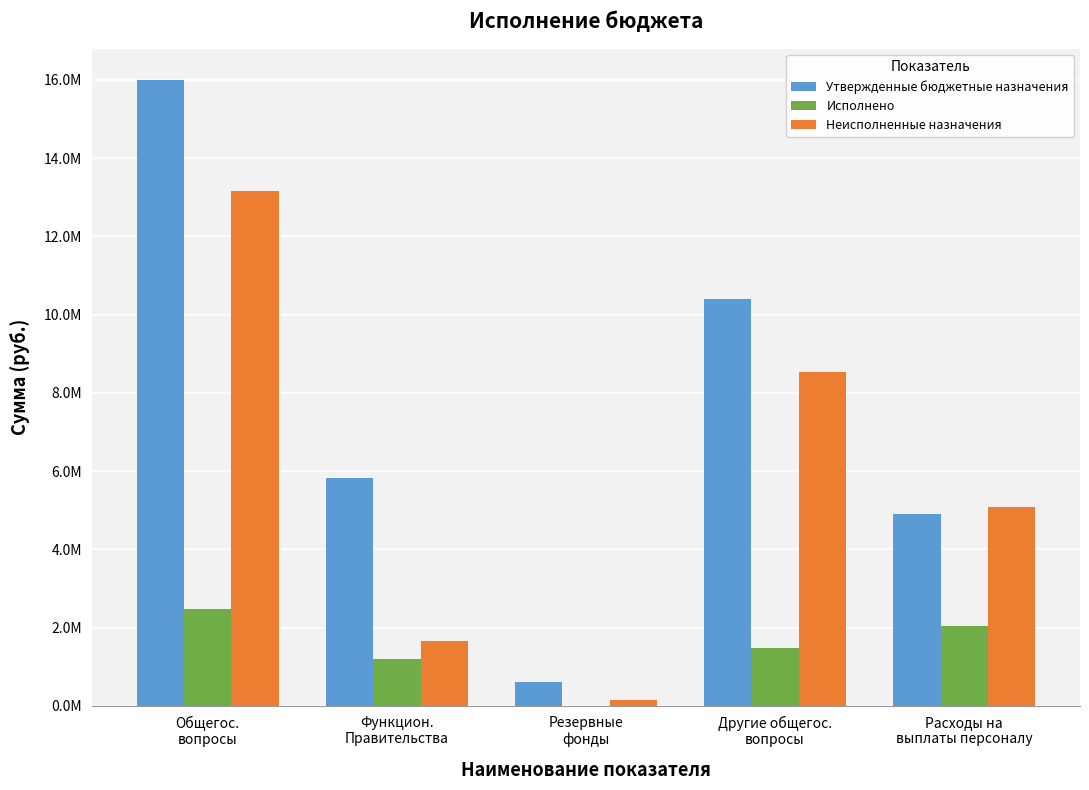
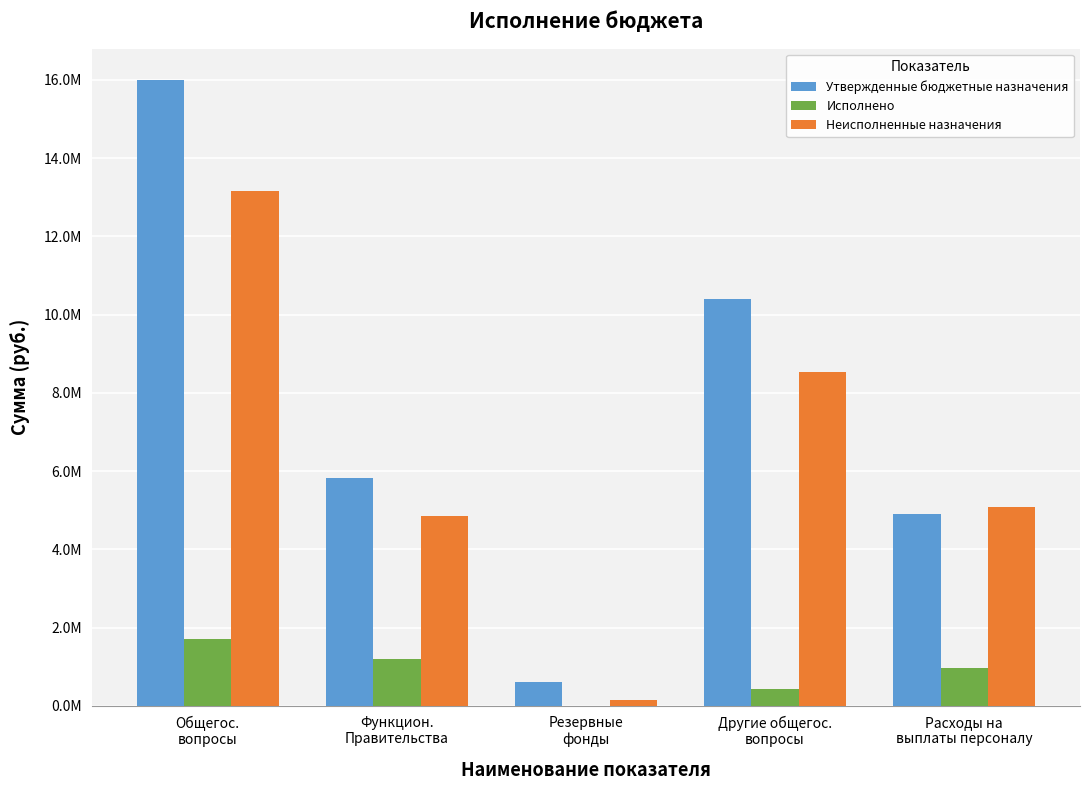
Исполнено, Общегос. вопросы: 2500000 -> 1700000
Неисполненные назначения, Функцион. Правительства: 1700000 -> 4800000
Исполнено, Другие общегос. вопросы: 1500000 -> 400000
Исполнено, Расходы на выплаты персоналу: 2000000 -> 1000000
